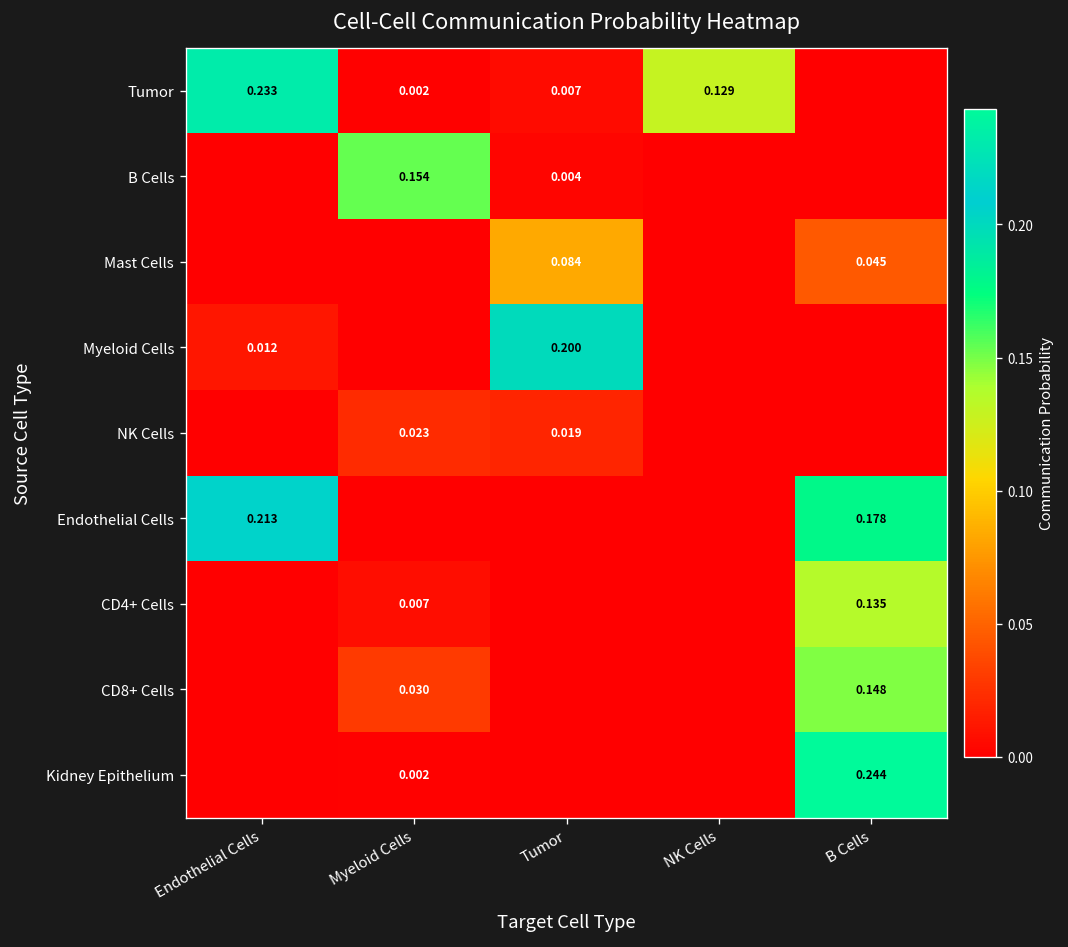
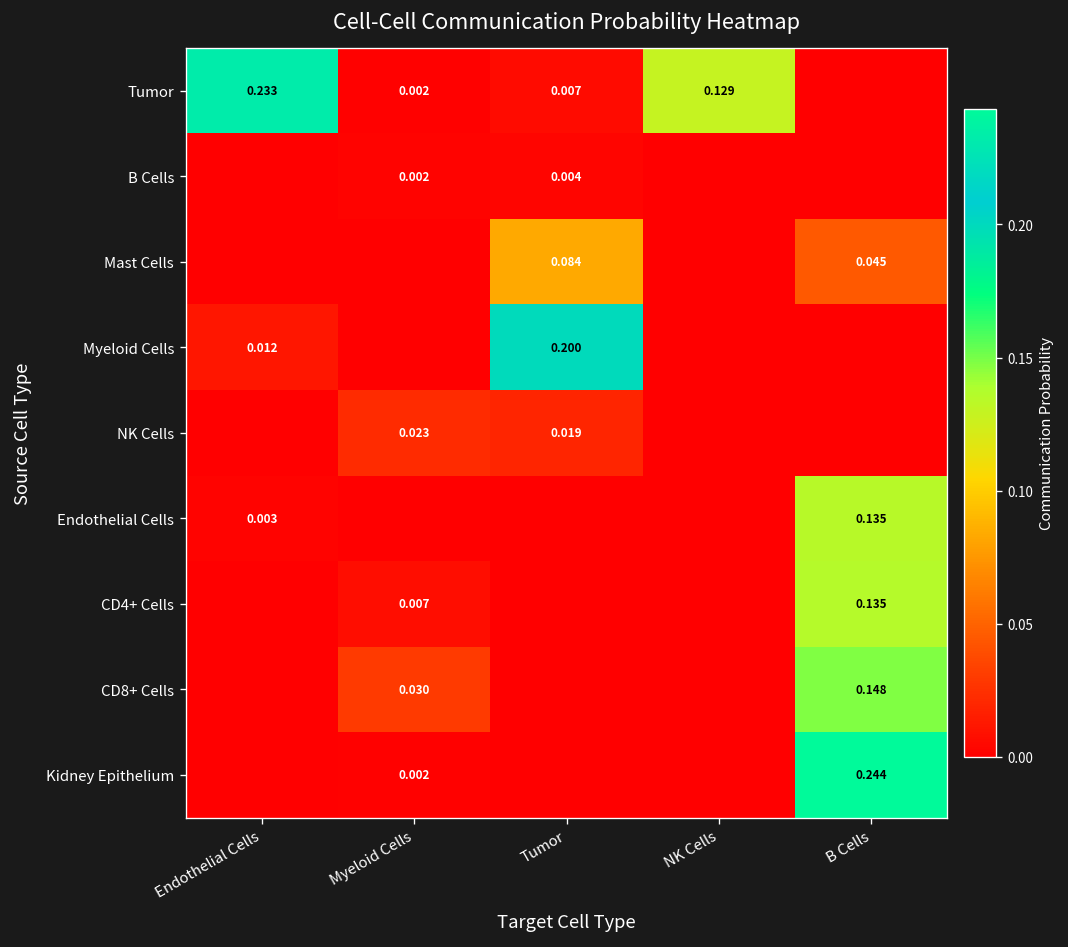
B Cells, Myeloid Cells: 0.154 -> 0.002
Endothelial Cells, Endothelial Cells: 0.213 -> 0.003
Endothelial Cells, B Cells: 0.178 -> 0.135
